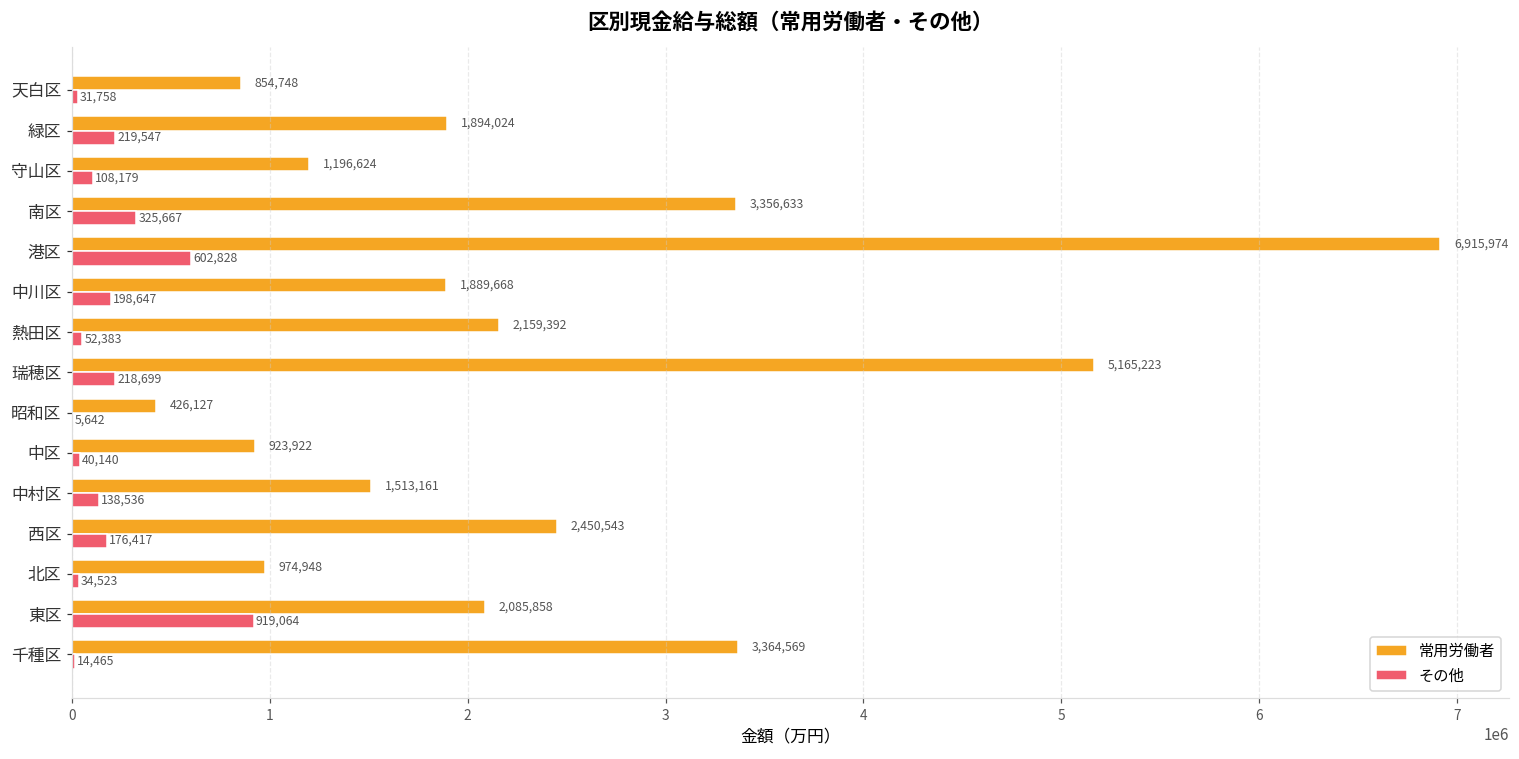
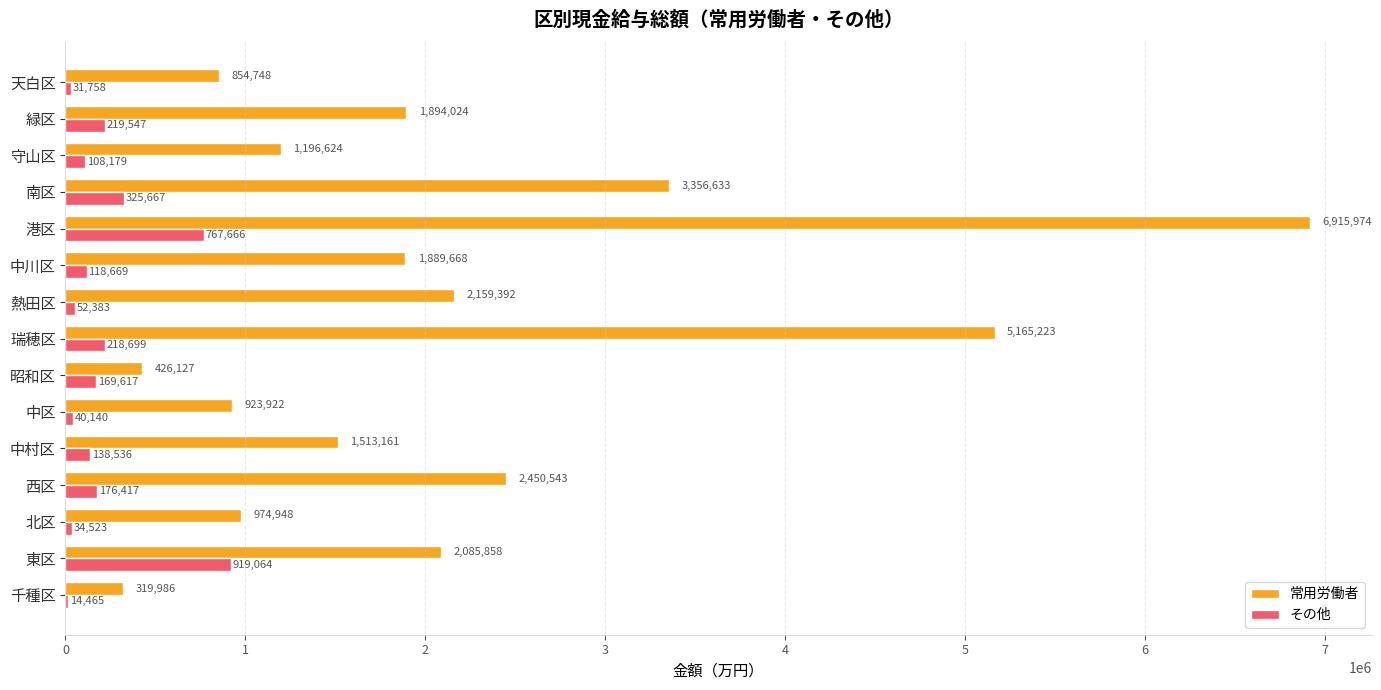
その他, 港区: 602,828 -> 767,666
その他, 中川区: 198,647 -> 118,669
その他, 昭和区: 5,642 -> 169,617
常用労働者, 千種区: 3,364,569 -> 319,986
